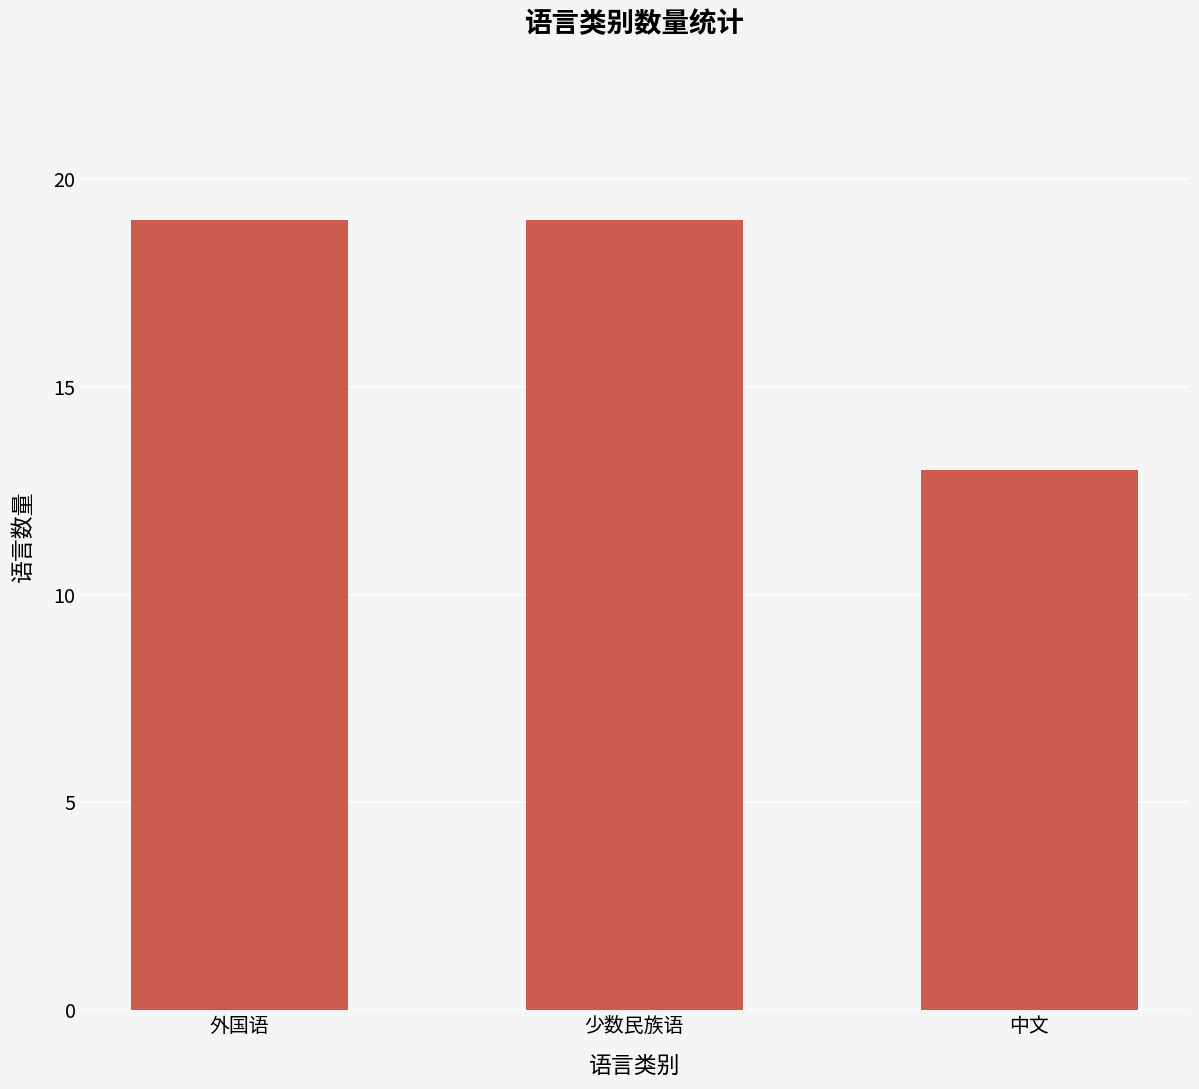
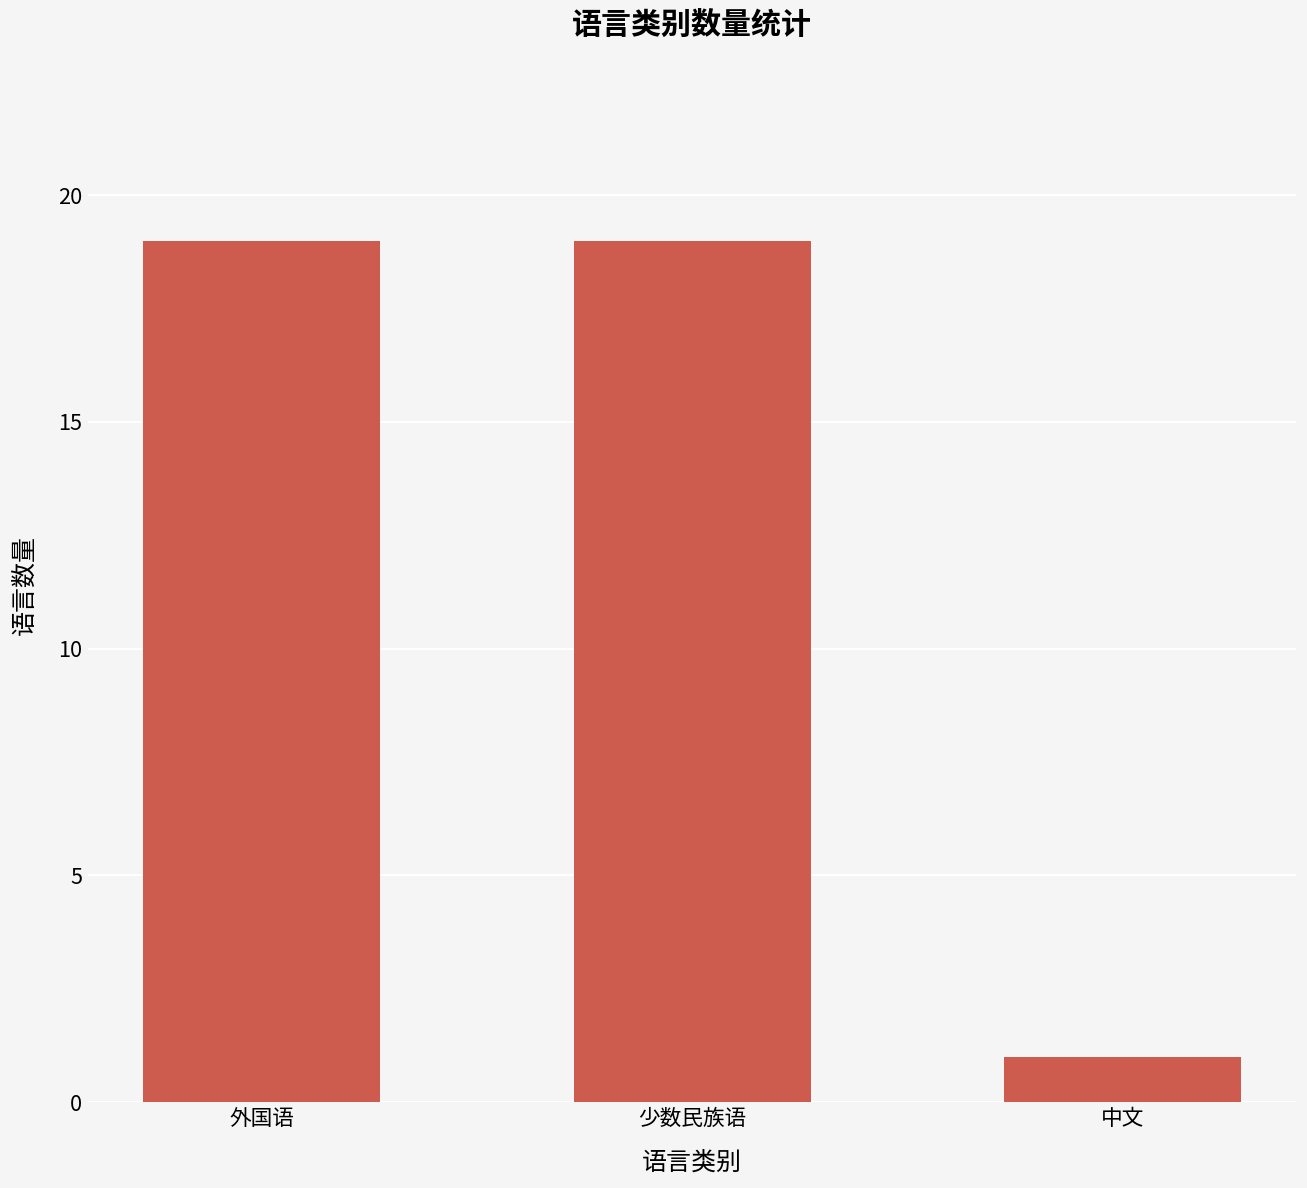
中文: 13 -> 1
